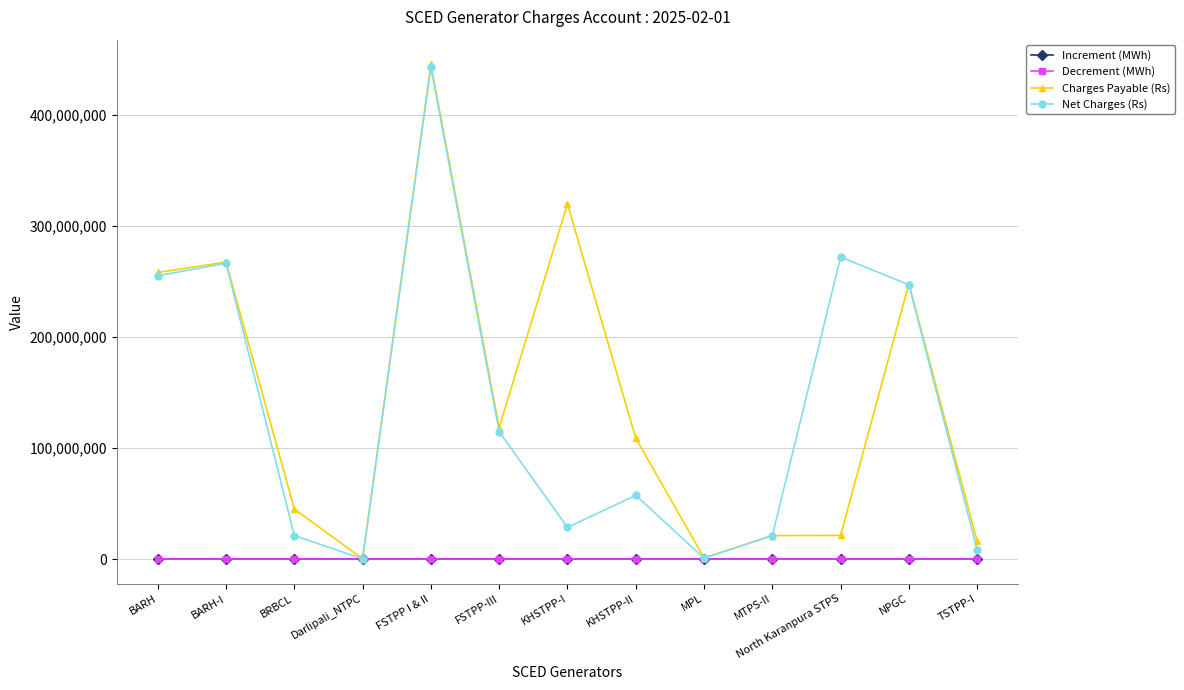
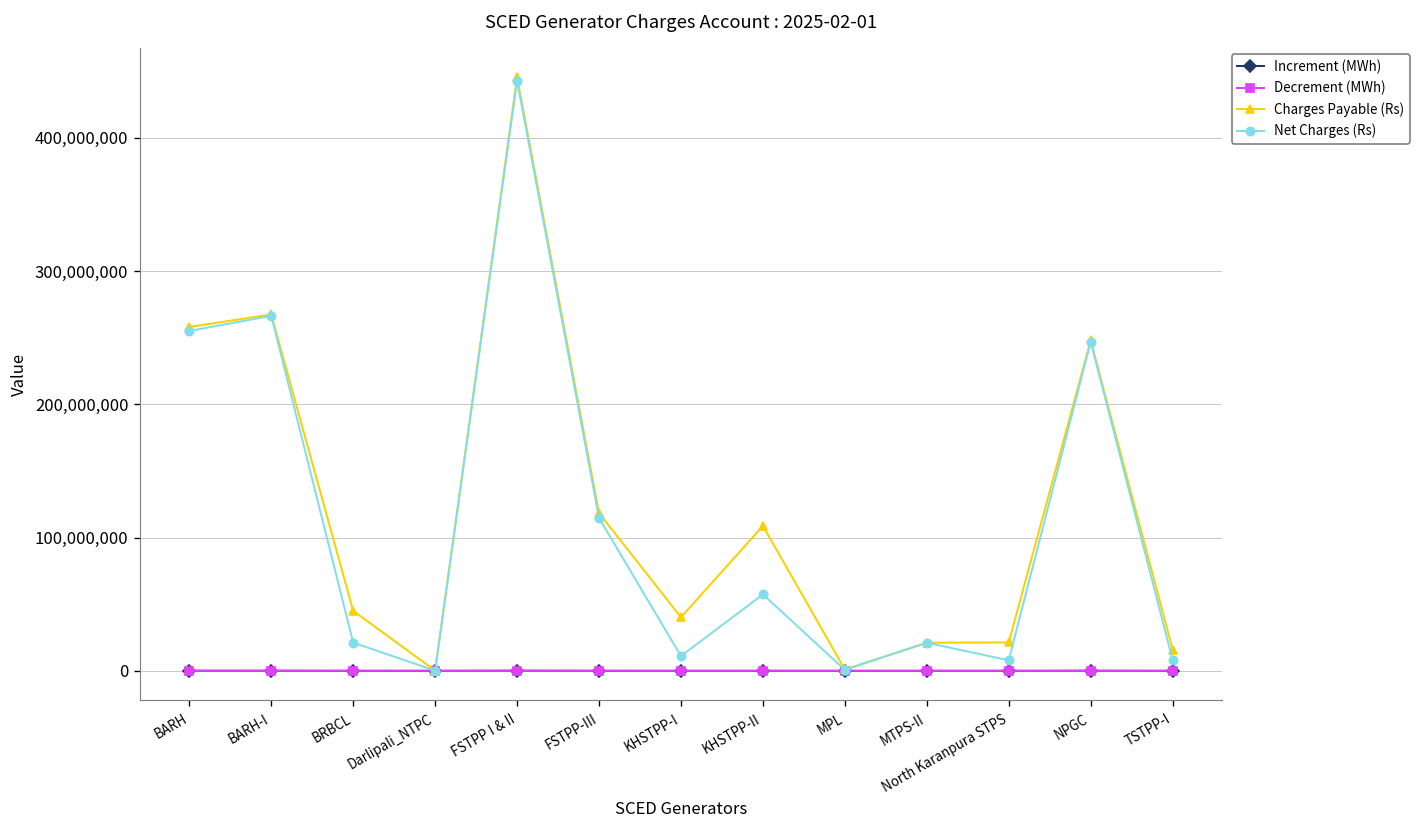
Charges Payable (Rs), KHSTPP-I: 320,000,000 -> 40,000,000
Net Charges (Rs), KHSTPP-I: 28,000,000 -> 11,000,000
Net Charges (Rs), North Karanpura STPS: 272,000,000 -> 8,000,000
